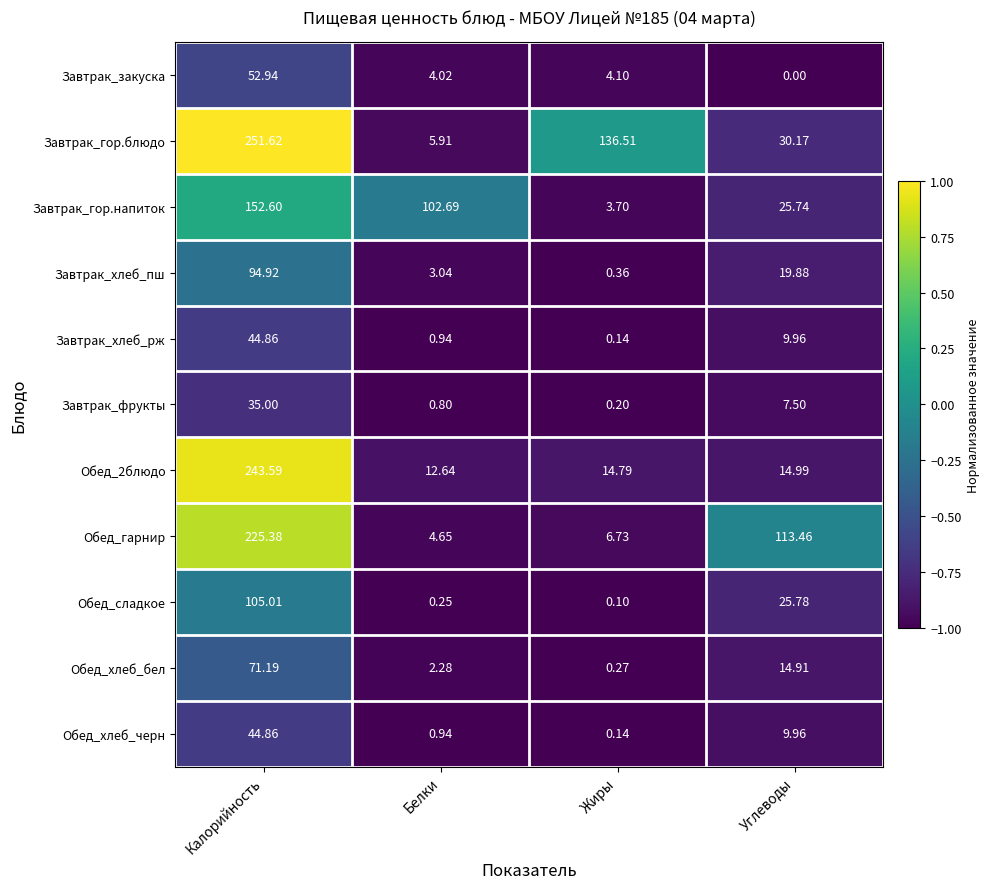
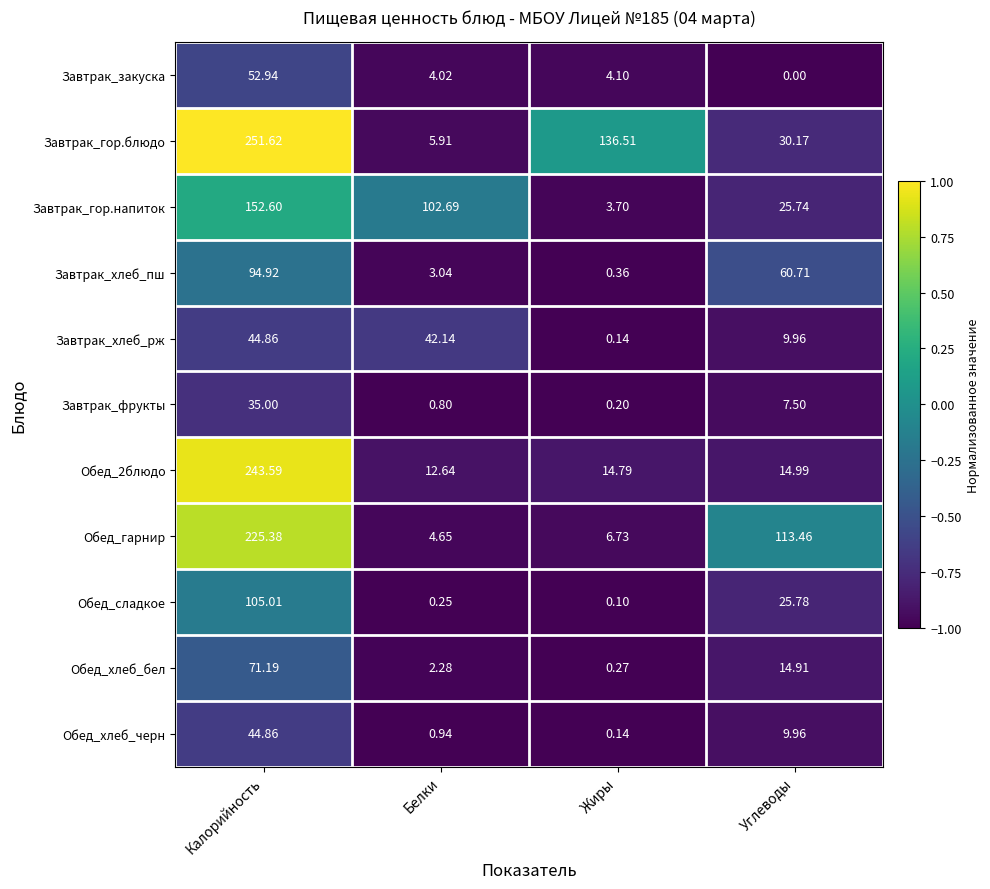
Завтрак_хлеб_пш, Углеводы: 19.88 -> 60.71
Завтрак_хлеб_рж, Белки: 0.94 -> 42.14
